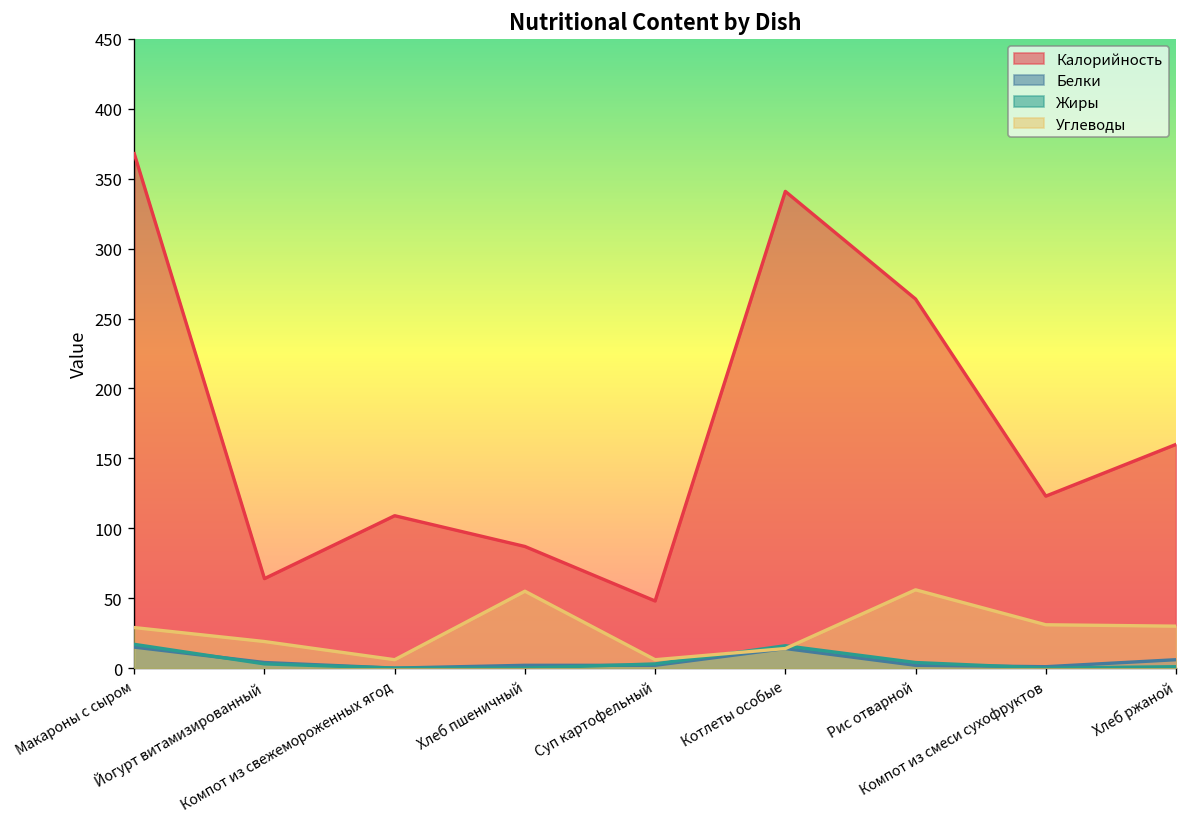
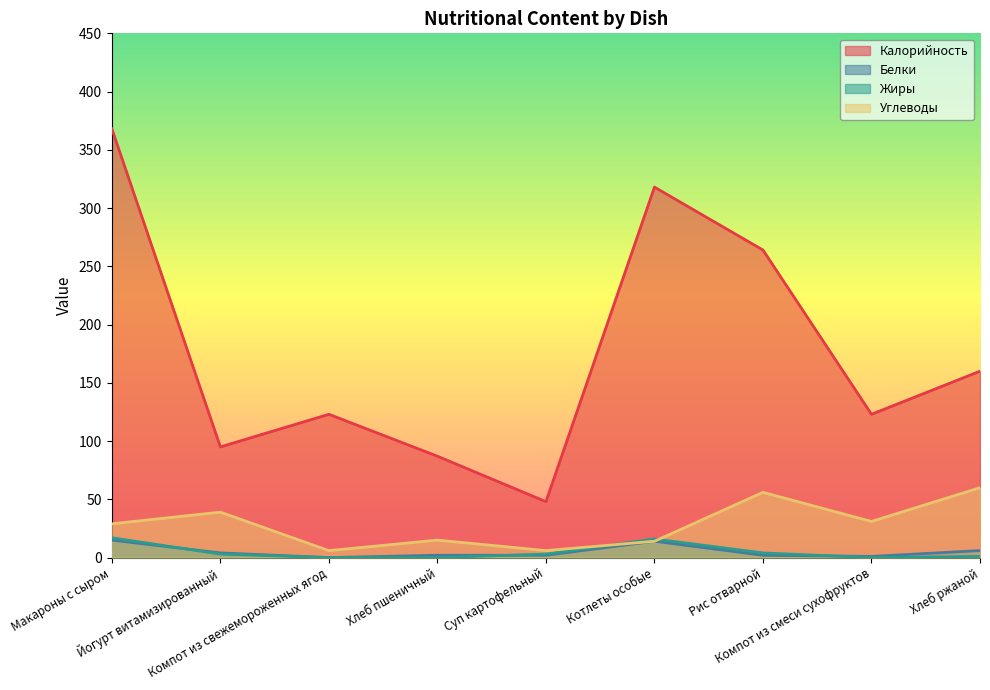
Калорийность, Йогурт витамизированный: 64 -> 95
Углеводы, Йогурт витамизированный: 19 -> 39
Калорийность, Компот из свежемороженных ягод: 109 -> 123
Углеводы, Хлеб пшеничный: 55 -> 15
Калорийность, Котлеты особые: 341 -> 318
Углеводы, Хлеб ржаной: 30 -> 60
